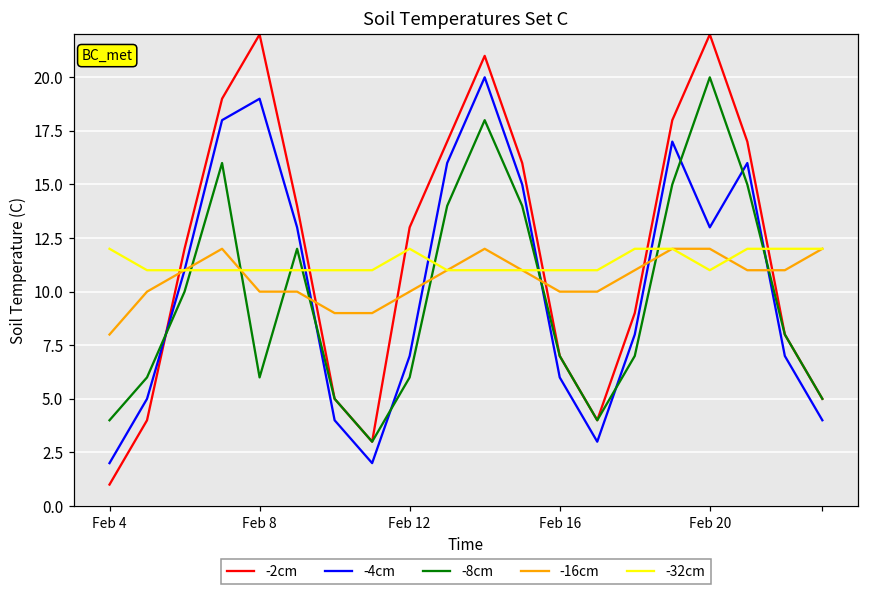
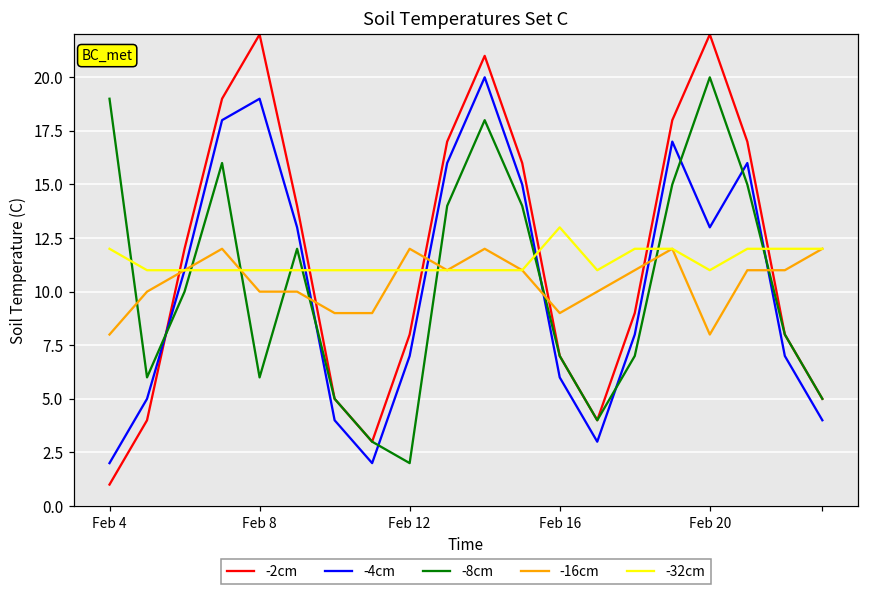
-8cm, Feb 4: 4 -> 19
-2cm, Feb 12: 13 -> 8
-8cm, Feb 12: 6 -> 2
-16cm, Feb 12: 10 -> 12
-32cm, Feb 12: 12 -> 11
-16cm, Feb 16: 10 -> 9
-32cm, Feb 16: 11 -> 13
-16cm, Feb 20: 12 -> 8
